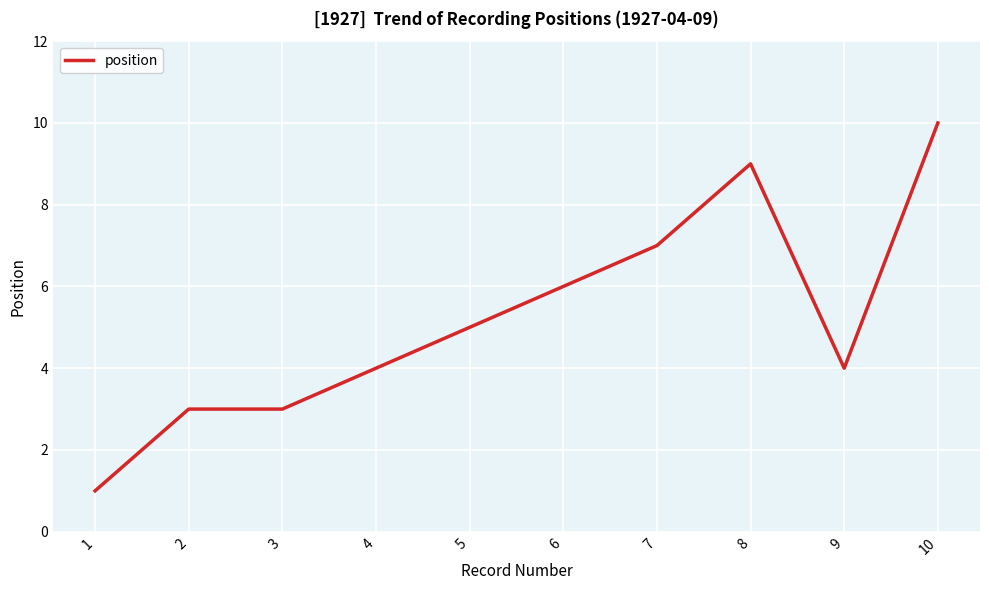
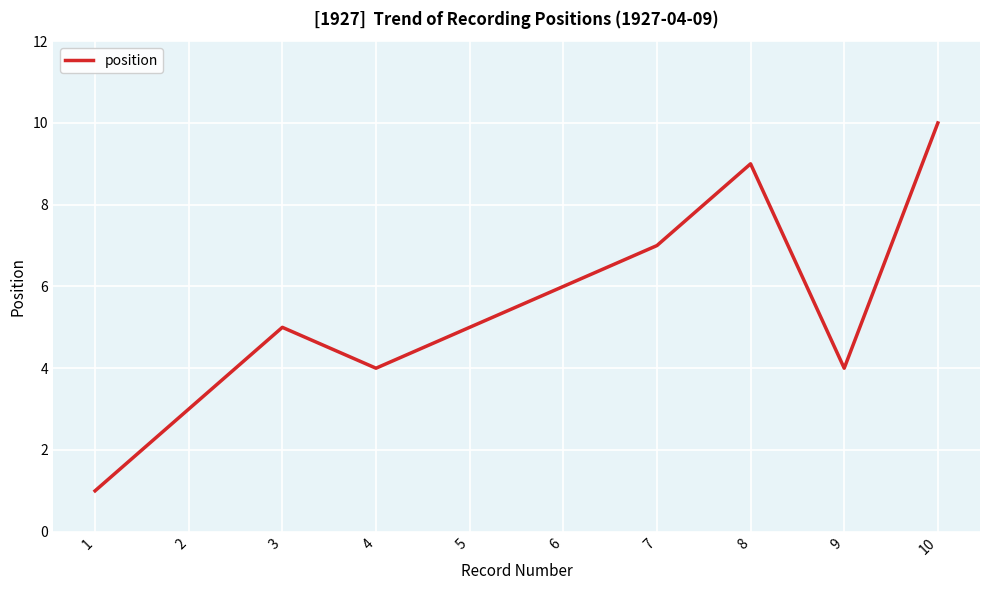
3: 3 -> 5
